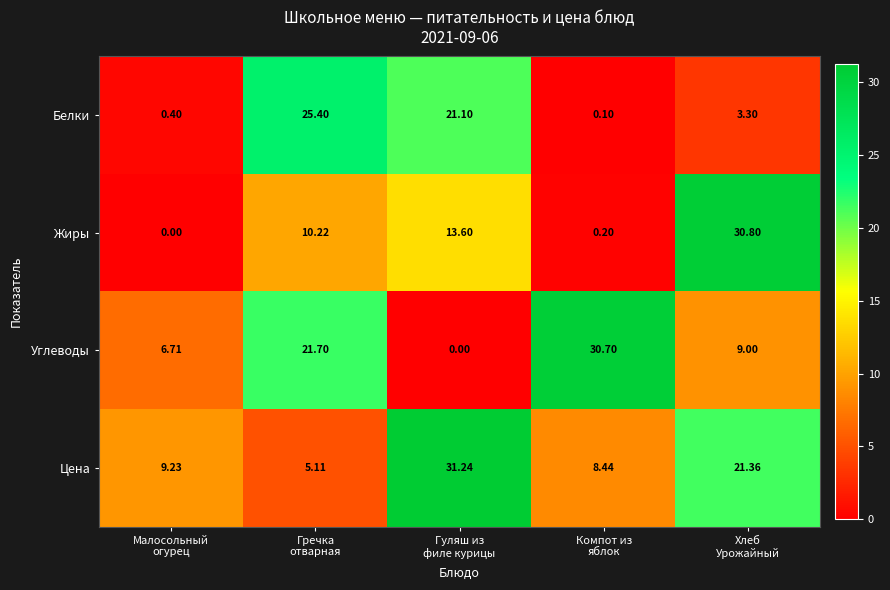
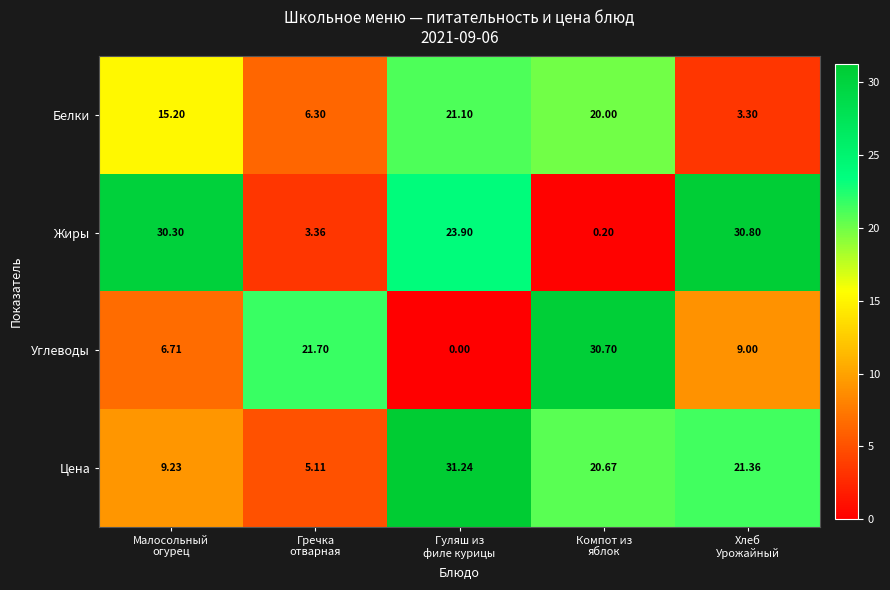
Белки, Малосольный огурец: 0.40 -> 15.20
Белки, Гречка отварная: 25.40 -> 6.30
Белки, Компот из яблок: 0.10 -> 20.00
Жиры, Малосольный огурец: 0.00 -> 30.30
Жиры, Гречка отварная: 10.22 -> 3.36
Жиры, Гуляш из филе курицы: 13.60 -> 23.90
Цена, Компот из яблок: 8.44 -> 20.67
